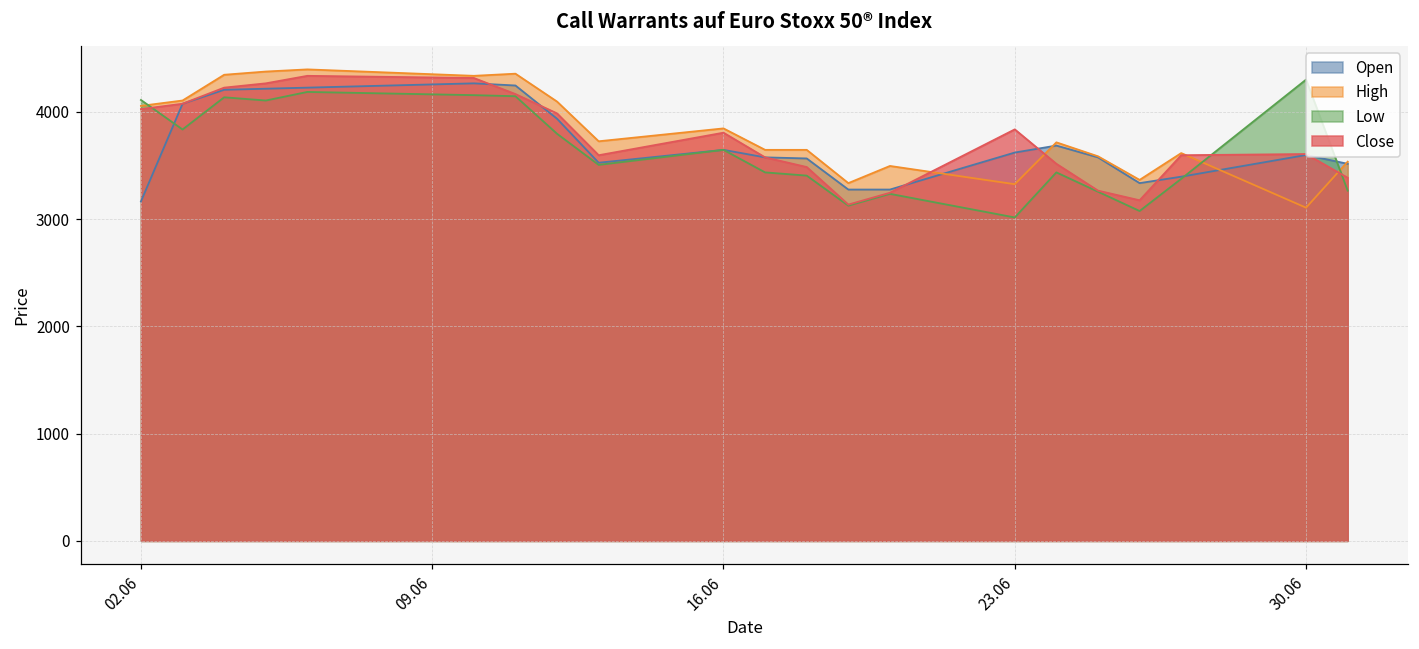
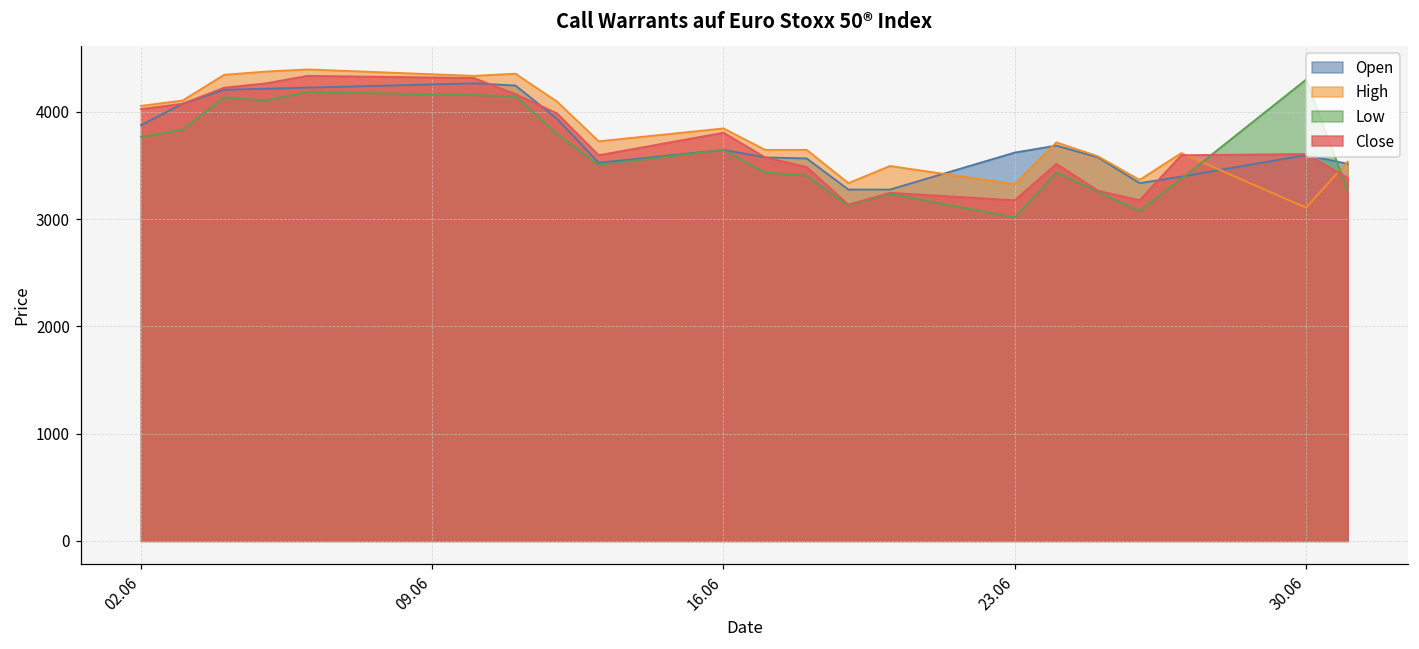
Open, 02.06: 3200 -> 3900
Low, 02.06: 4100 -> 3800
Close, 23.06: 3800 -> 3200
